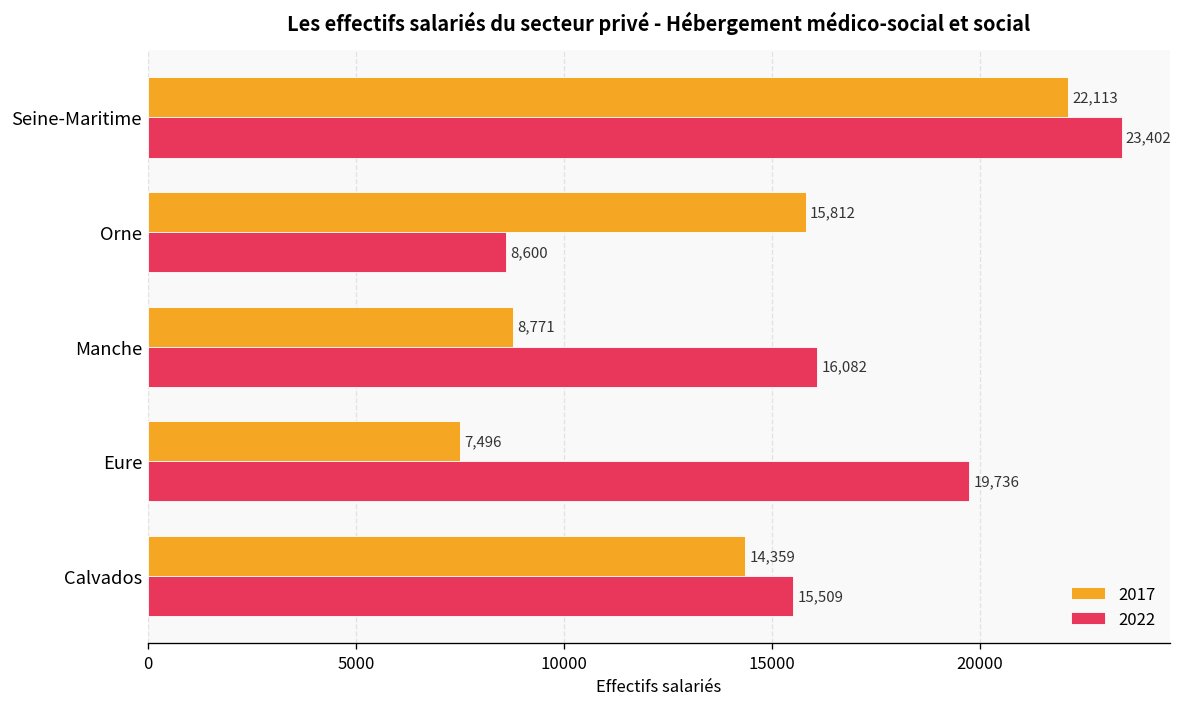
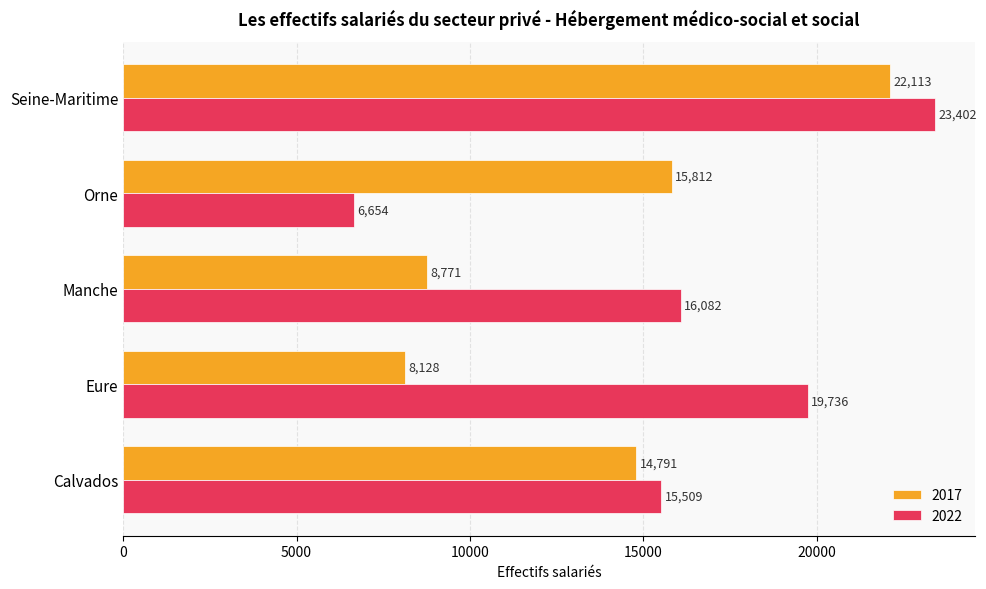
2022, Orne: 8,600 -> 6,654
2017, Eure: 7,496 -> 8,128
2017, Calvados: 14,359 -> 14,791
